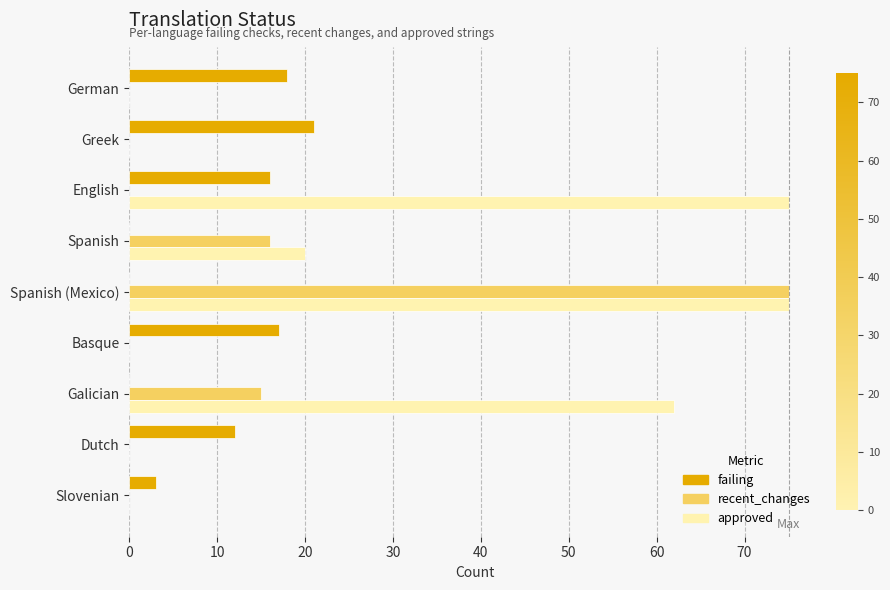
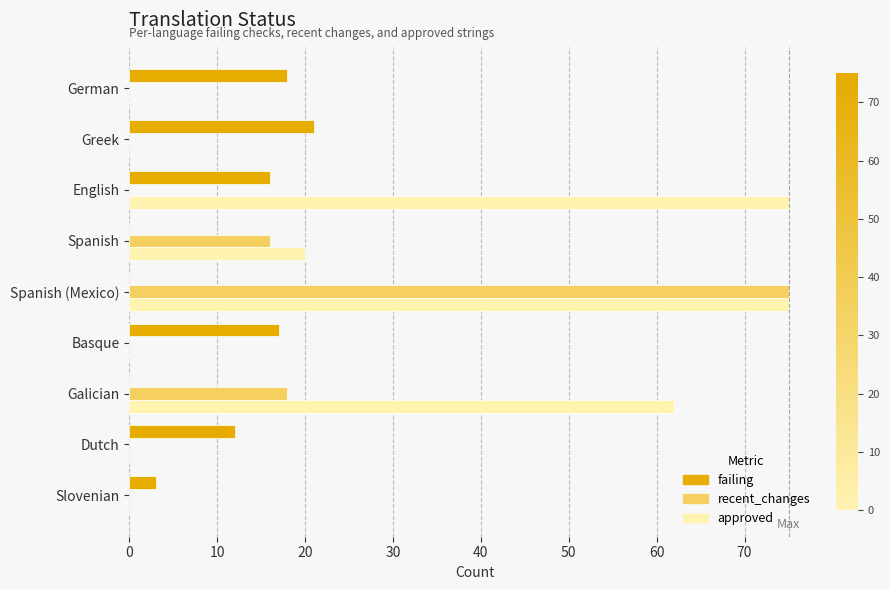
recent_changes, Galician: 15 -> 18
